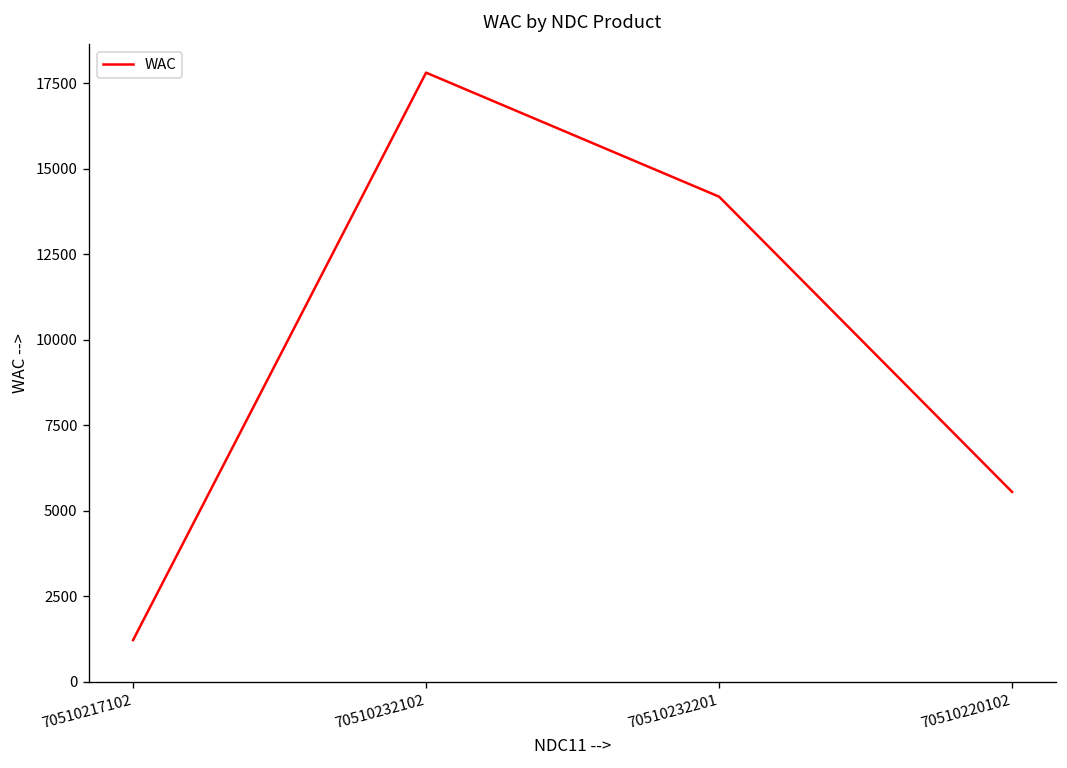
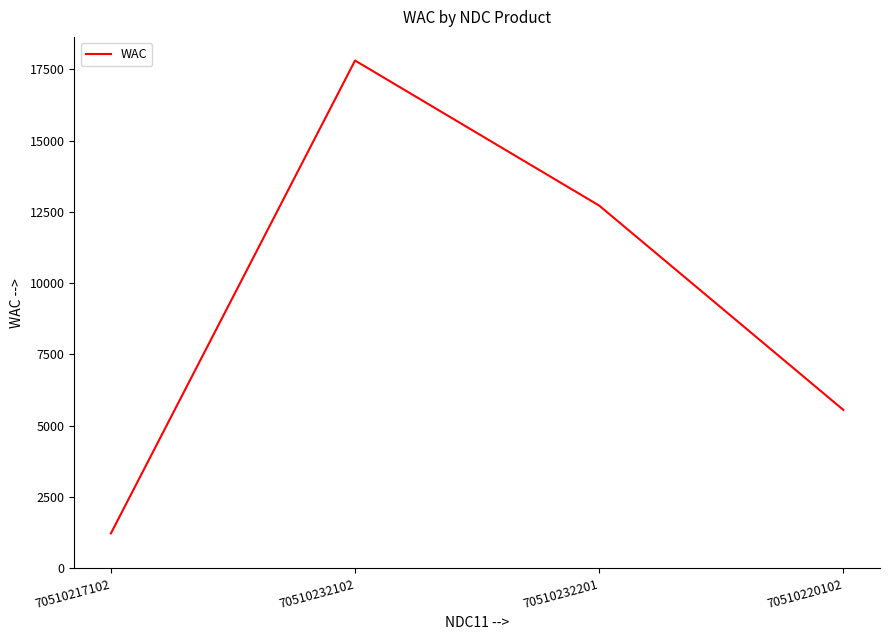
70510232201: 14200 -> 12700
